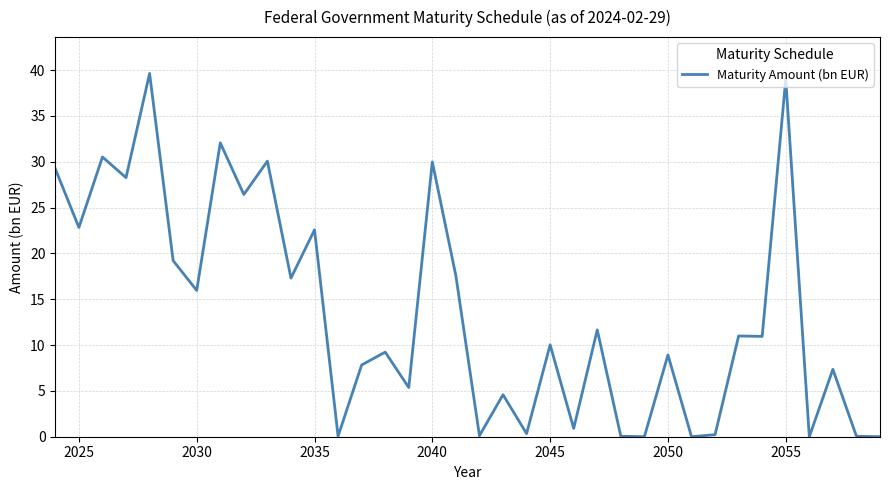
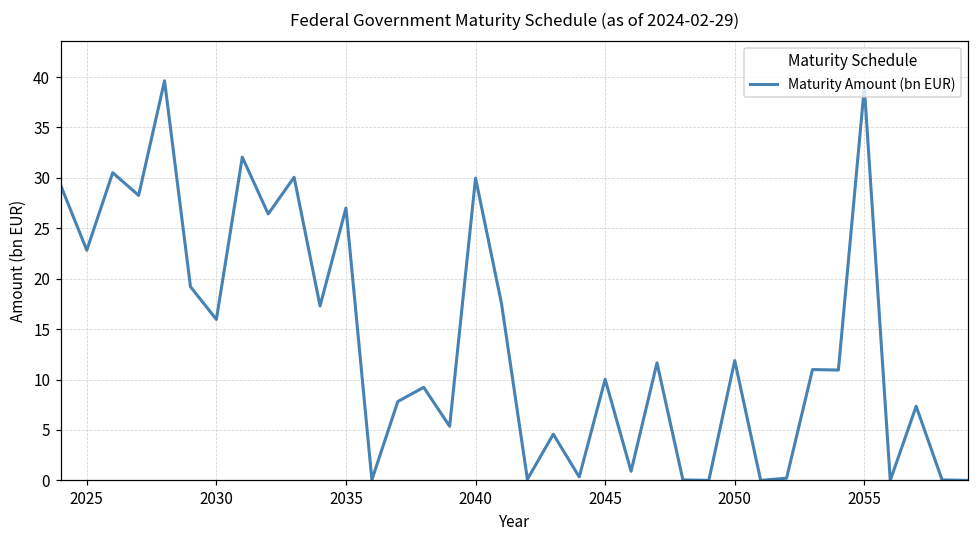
2035: 23 -> 27
2050: 9 -> 12
